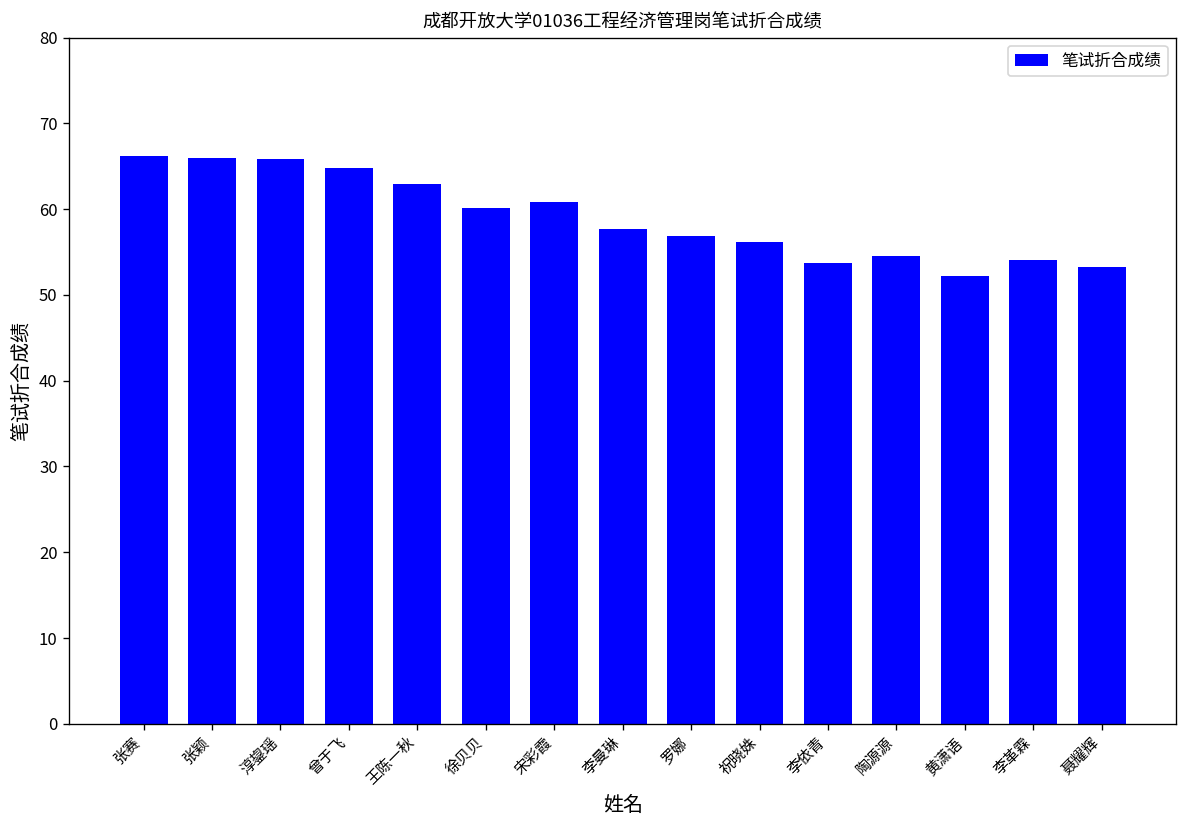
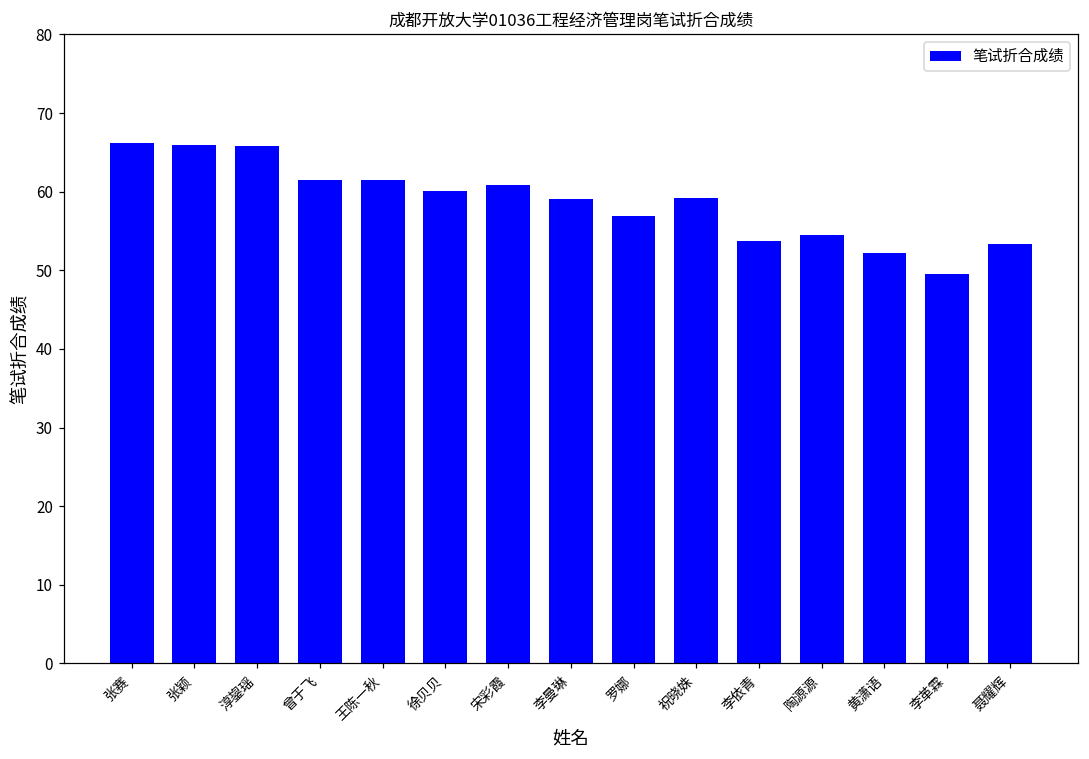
曾于飞: 65 -> 62
王陈一秋: 63 -> 61
李曼琳: 58 -> 59
祝晓姝: 56 -> 59
李革霖: 54 -> 50
